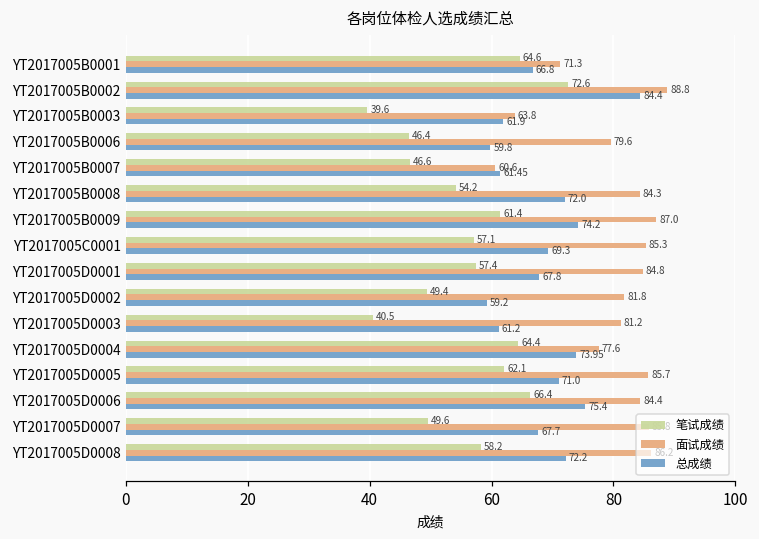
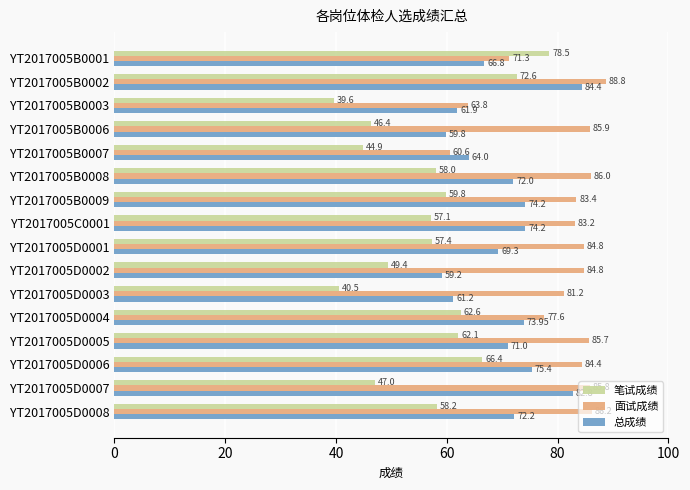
笔试成绩, YT2017005B0001: 64.6 -> 78.5
面试成绩, YT2017005B0006: 79.6 -> 85.9
笔试成绩, YT2017005B0007: 46.6 -> 44.9
总成绩, YT2017005B0007: 61.45 -> 64.0
笔试成绩, YT2017005B0008: 54.2 -> 58.0
面试成绩, YT2017005B0008: 84.3 -> 86.0
笔试成绩, YT2017005B0009: 61.4 -> 59.8
面试成绩, YT2017005B0009: 87.0 -> 83.4
面试成绩, YT2017005C0001: 85.3 -> 83.2
总成绩, YT2017005C0001: 69.3 -> 74.2
总成绩, YT2017005D0001: 67.8 -> 69.3
面试成绩, YT2017005D0002: 81.8 -> 84.8
笔试成绩, YT2017005D0004: 64.4 -> 62.6
笔试成绩, YT2017005D0007: 49.6 -> 47.0
总成绩, YT2017005D0007: 68 -> 83
